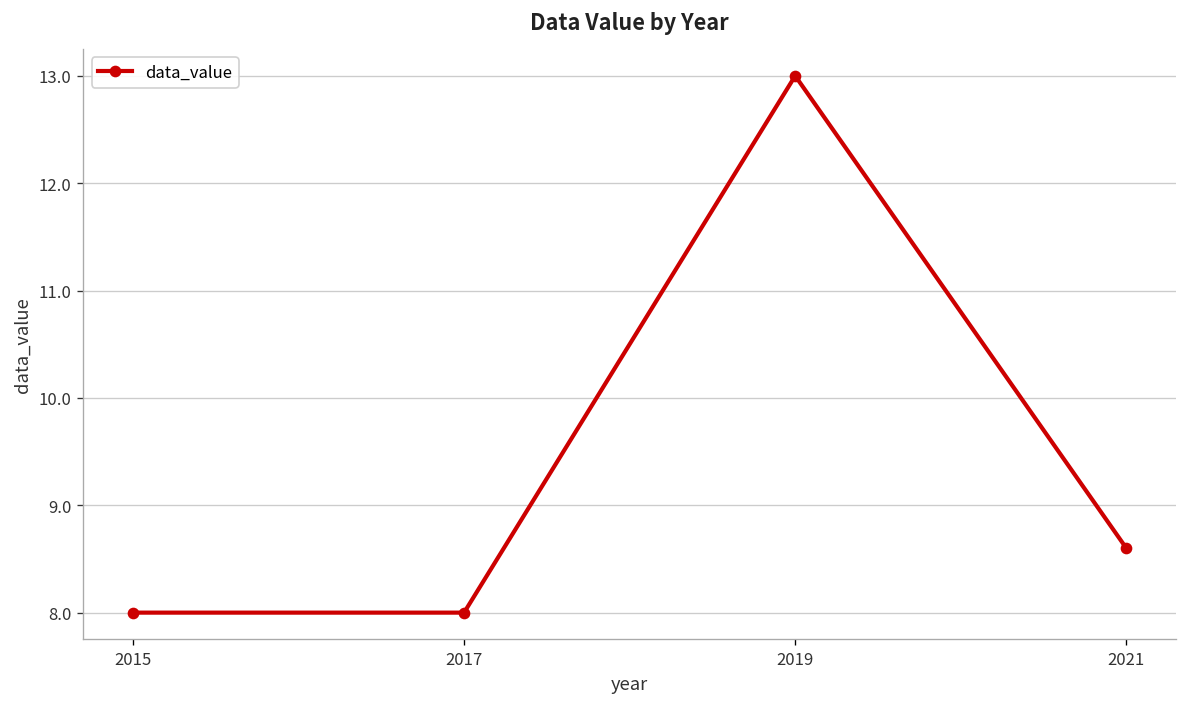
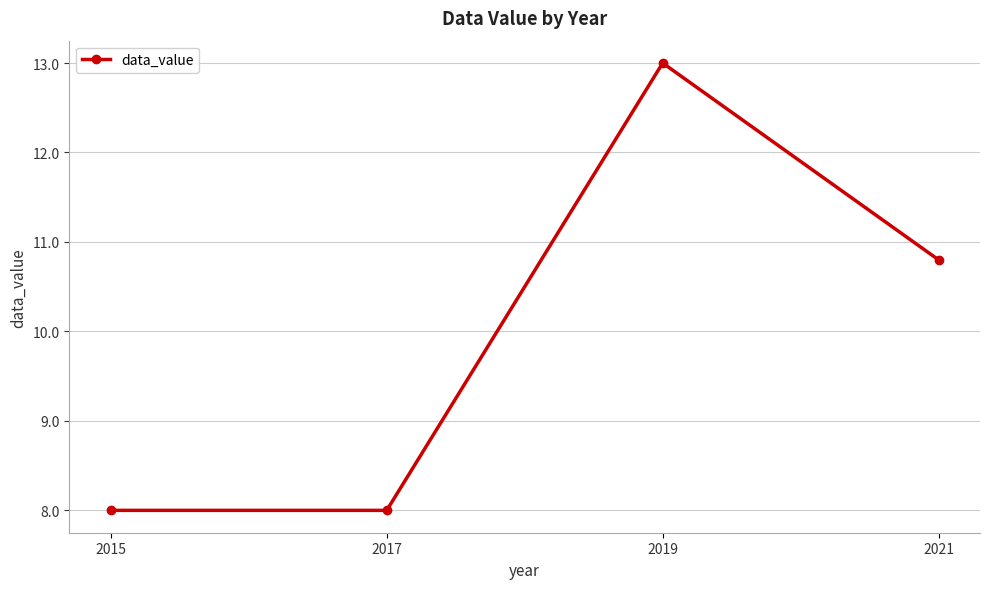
2021: 8.6 -> 10.8
